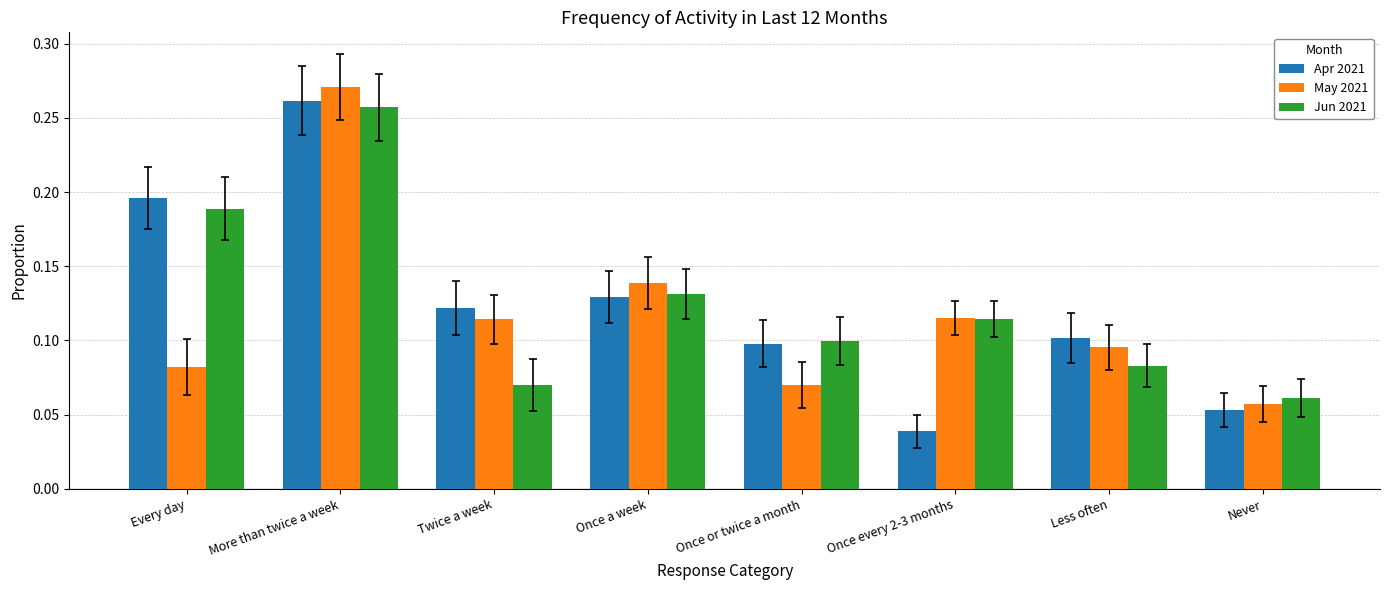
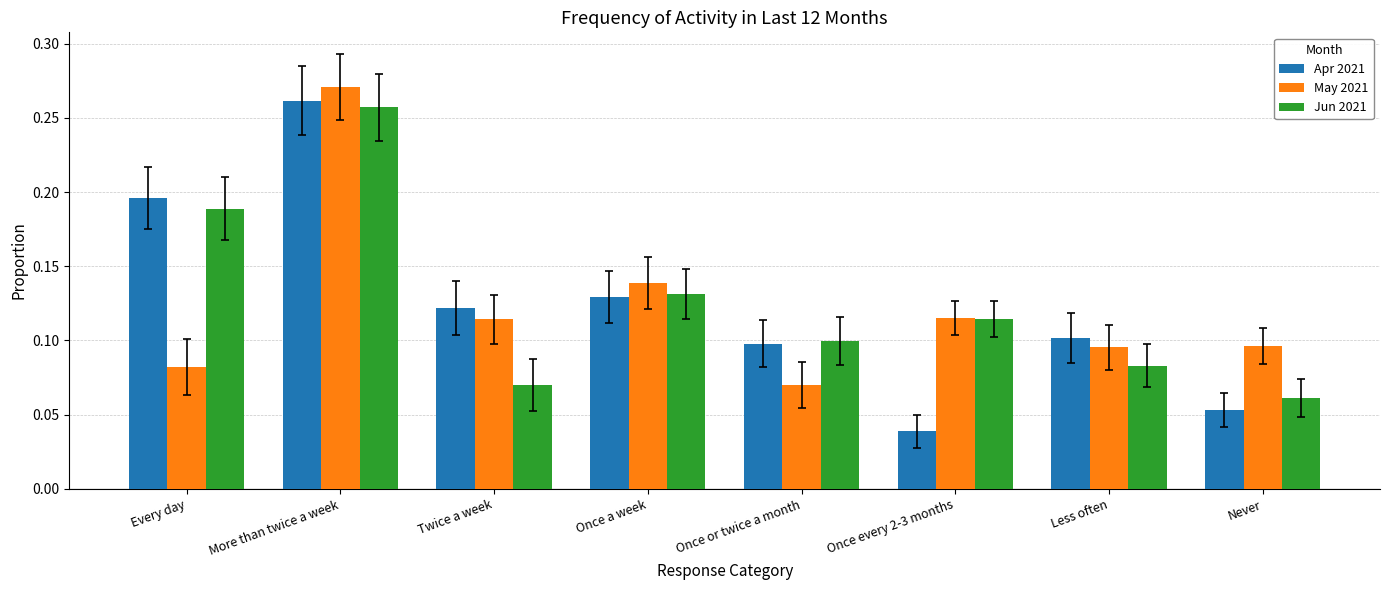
May 2021, Never: 0.057 -> 0.096
